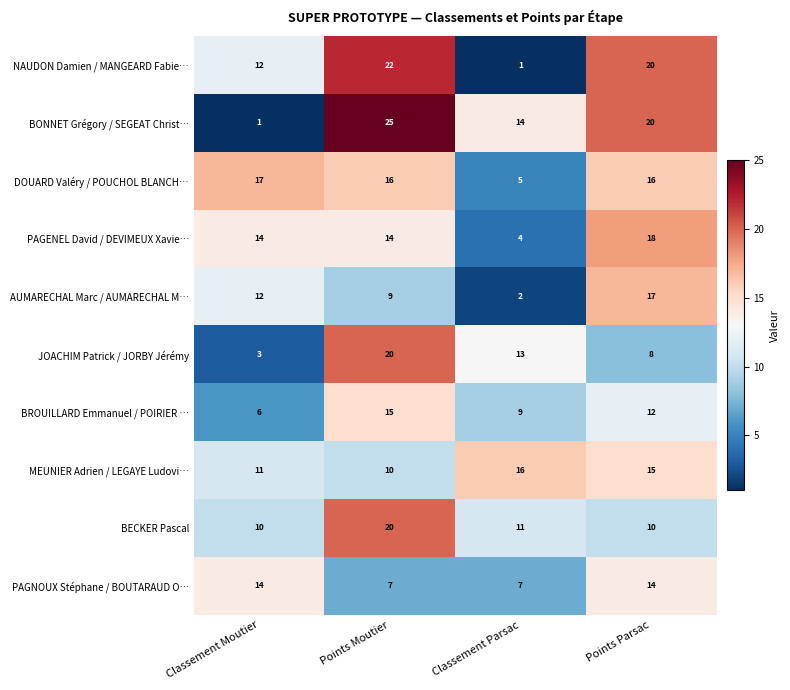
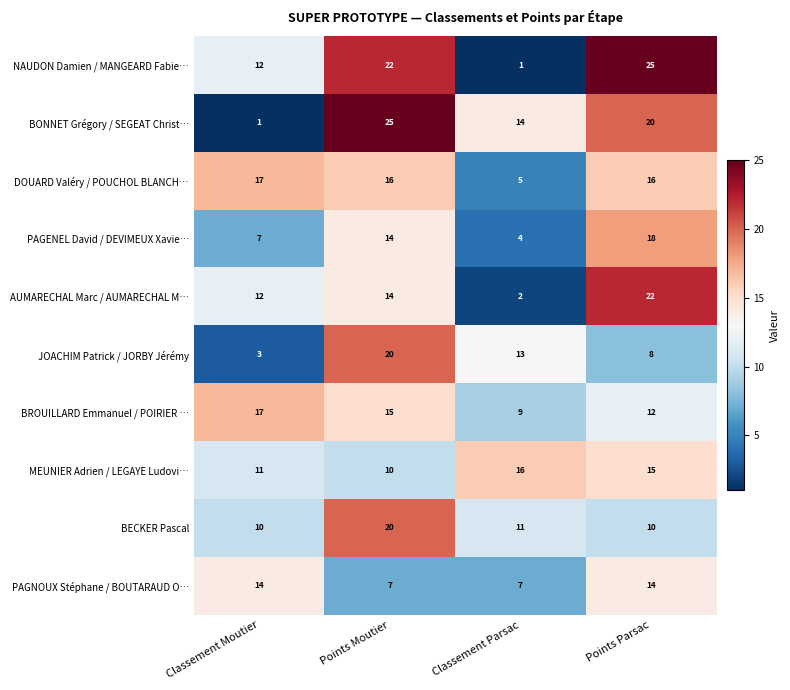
NAUDON Damien / MANGEARD Fabie…, Points Parsac: 20 -> 25
PAGENEL David / DEVIMEUX Xavie…, Classement Moutier: 14 -> 7
AUMARECHAL Marc / AUMARECHAL M…, Points Moutier: 9 -> 14
AUMARECHAL Marc / AUMARECHAL M…, Points Parsac: 17 -> 22
BROUILLARD Emmanuel / POIRIER …, Classement Moutier: 6 -> 17
